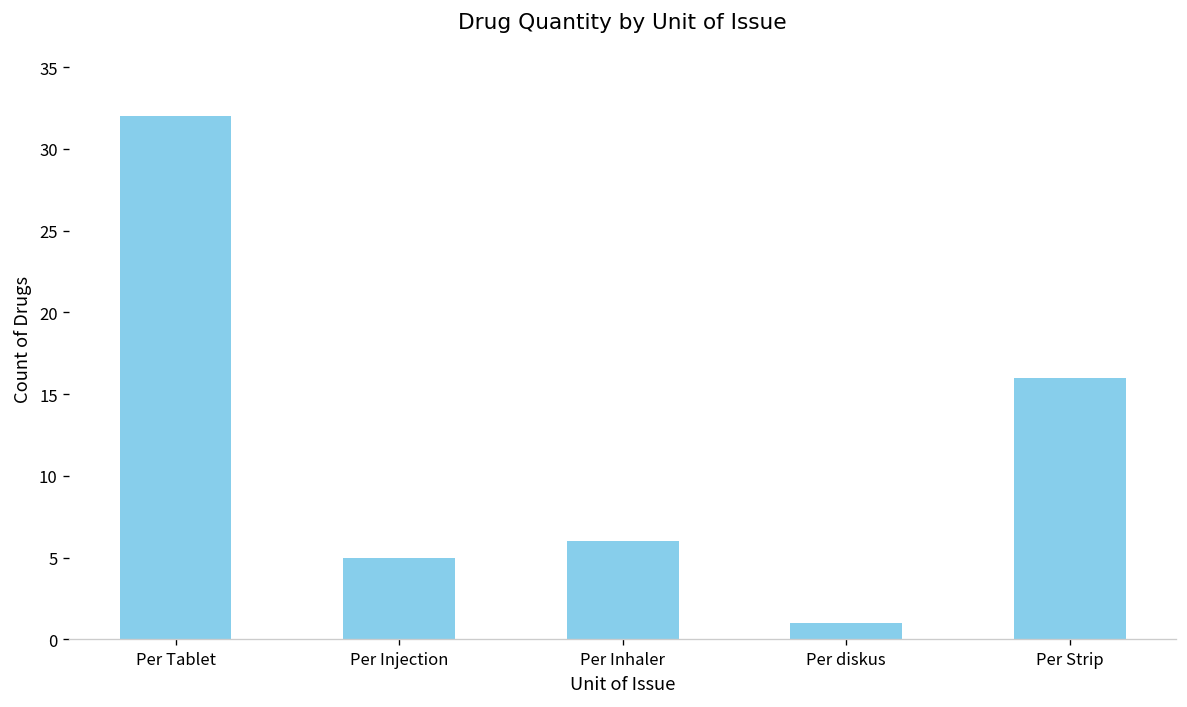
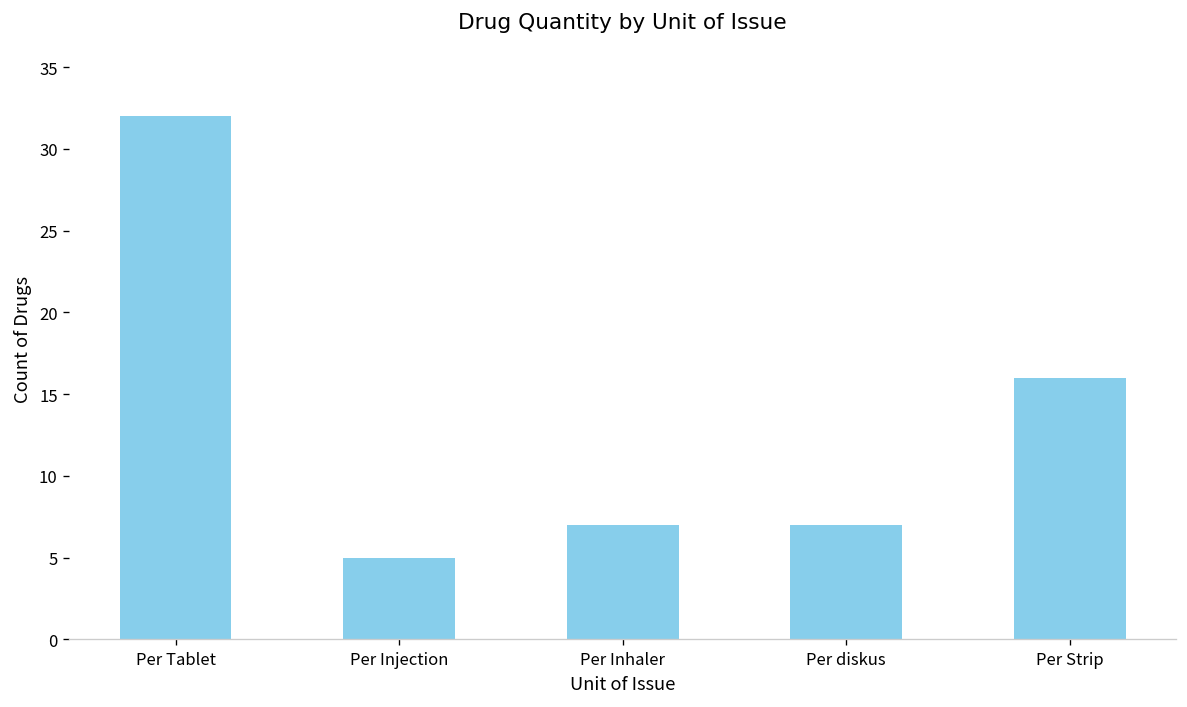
Per Inhaler: 6 -> 7
Per diskus: 1 -> 7
